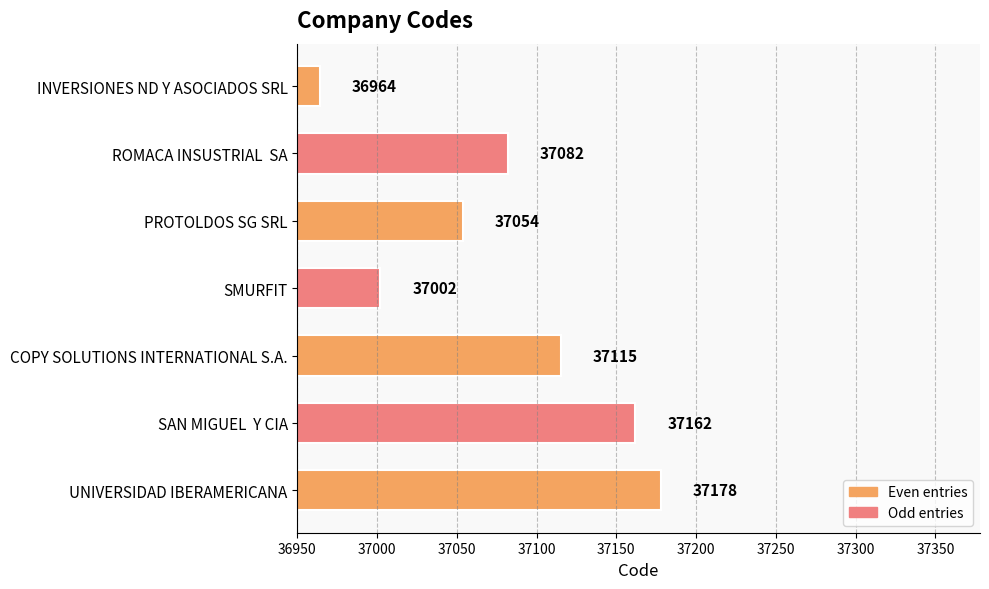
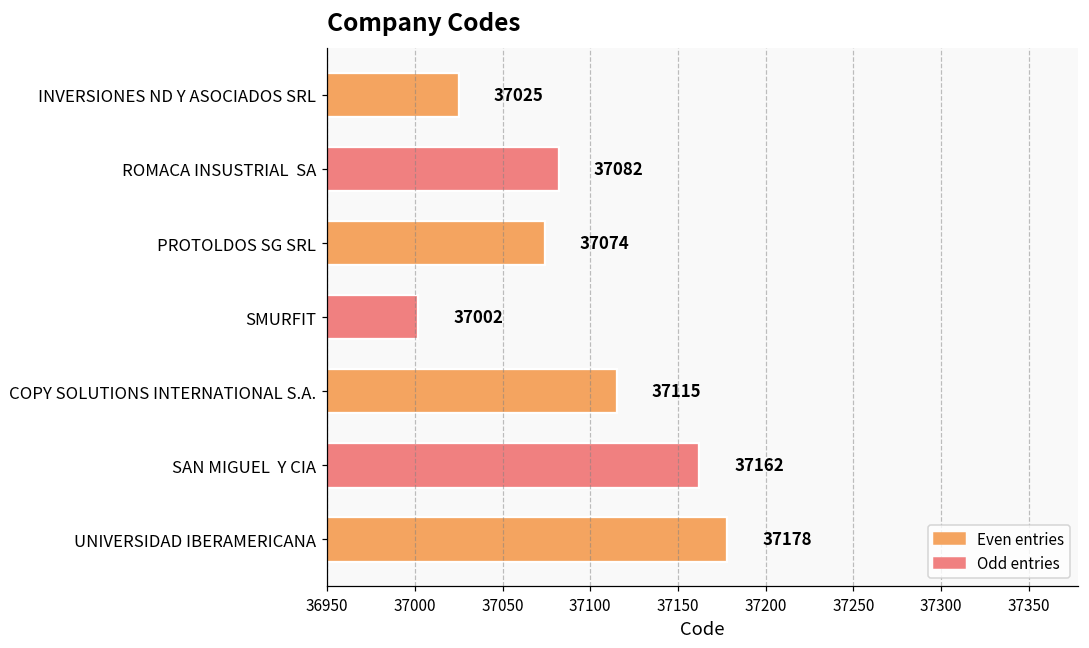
INVERSIONES ND Y ASOCIADOS SRL: 36964 -> 37025
PROTOLDOS SG SRL: 37054 -> 37074
